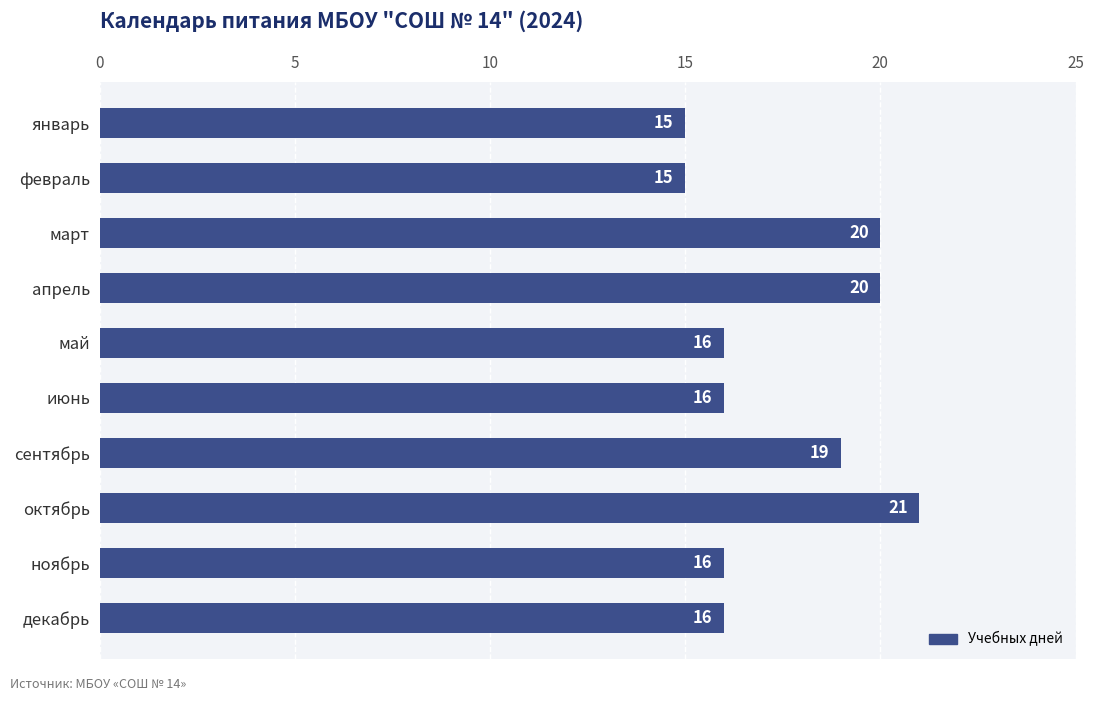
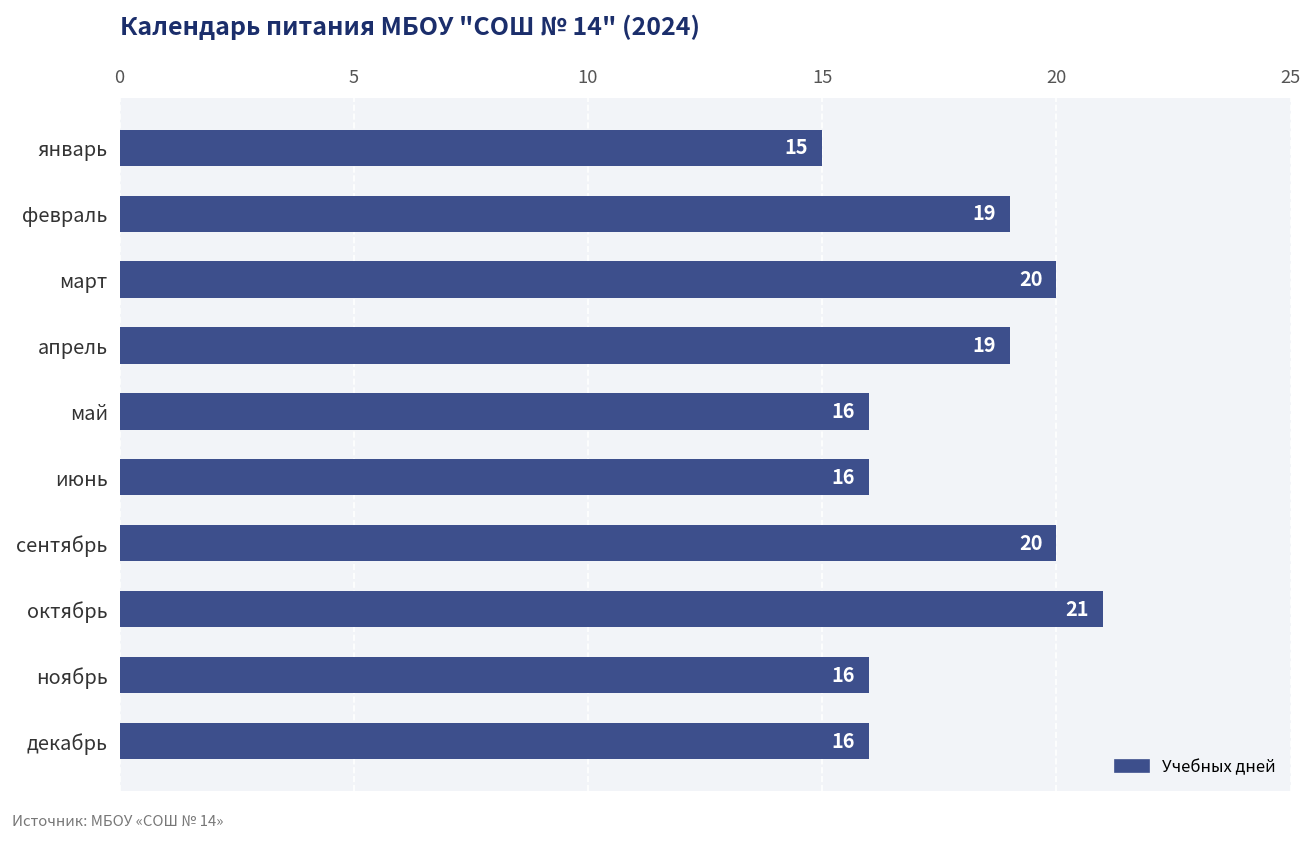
февраль: 15 -> 19
апрель: 20 -> 19
сентябрь: 19 -> 20
